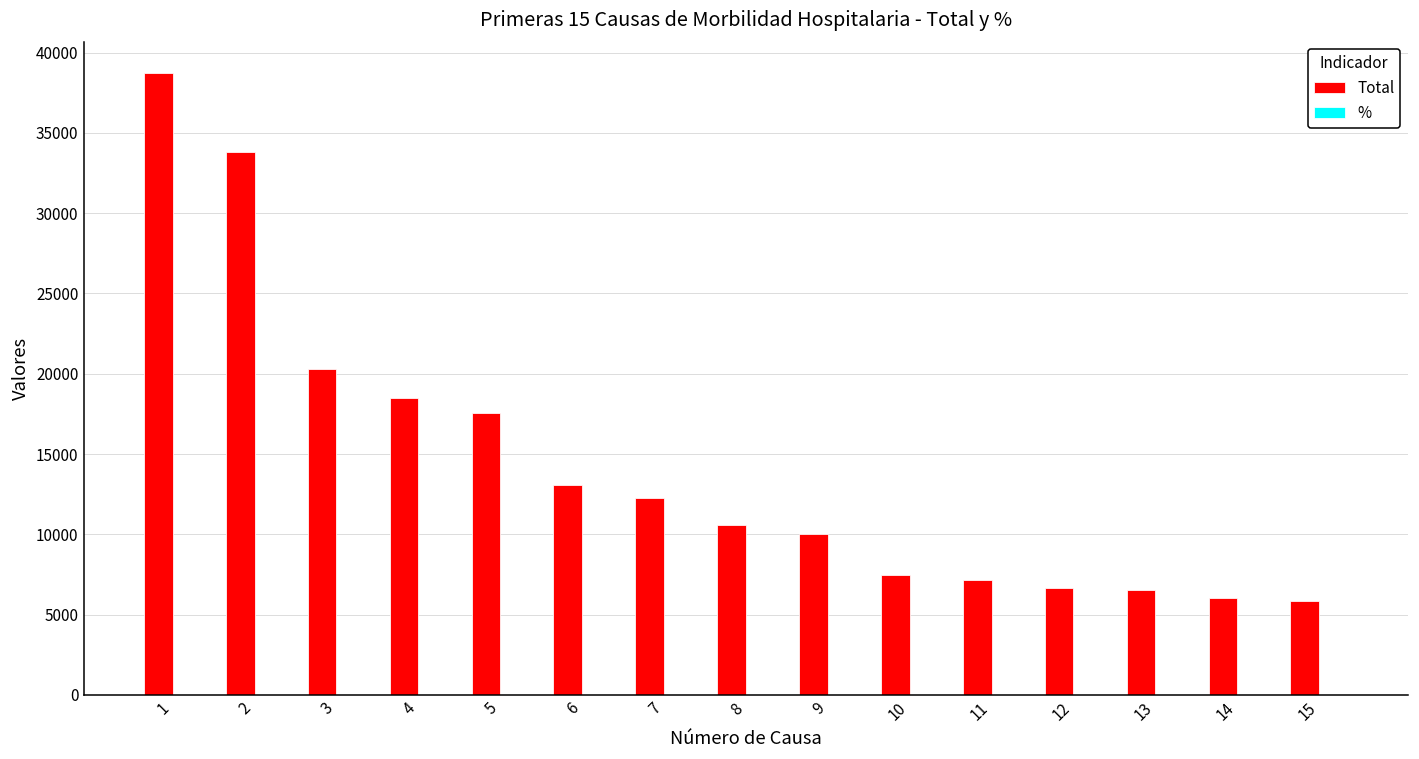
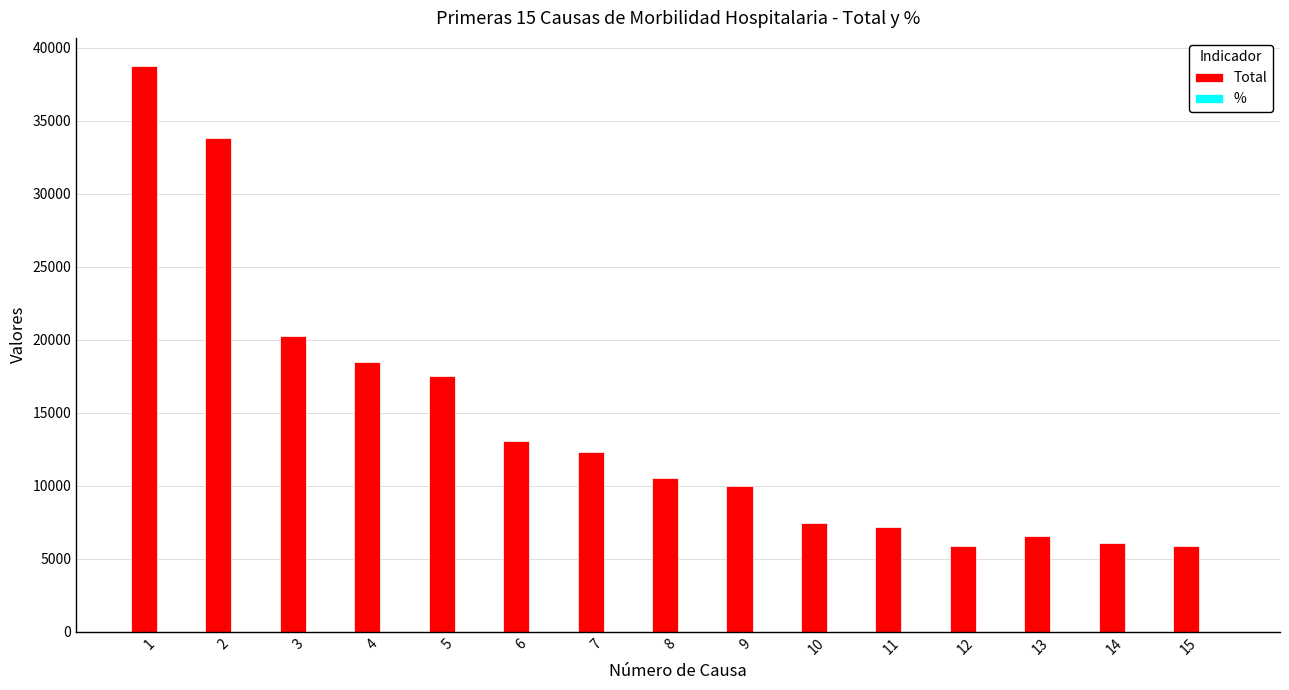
Total, 12: 6700 -> 5900
